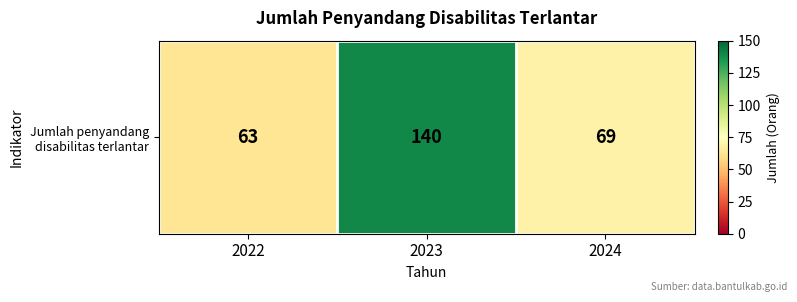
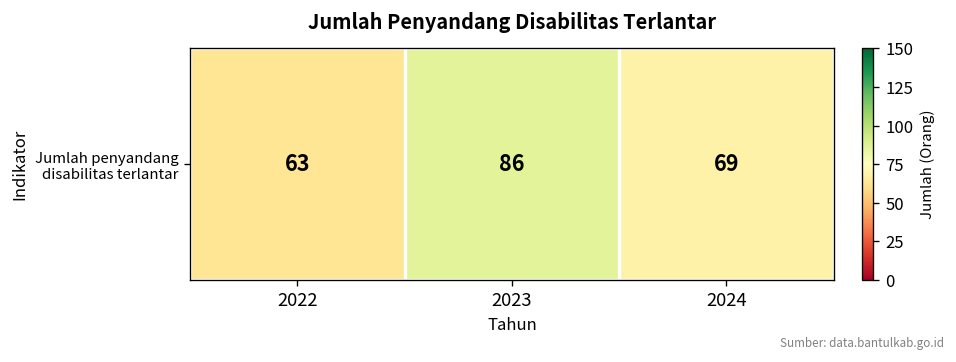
Jumlah penyandang disabilitas terlantar, 2023: 140 -> 86
